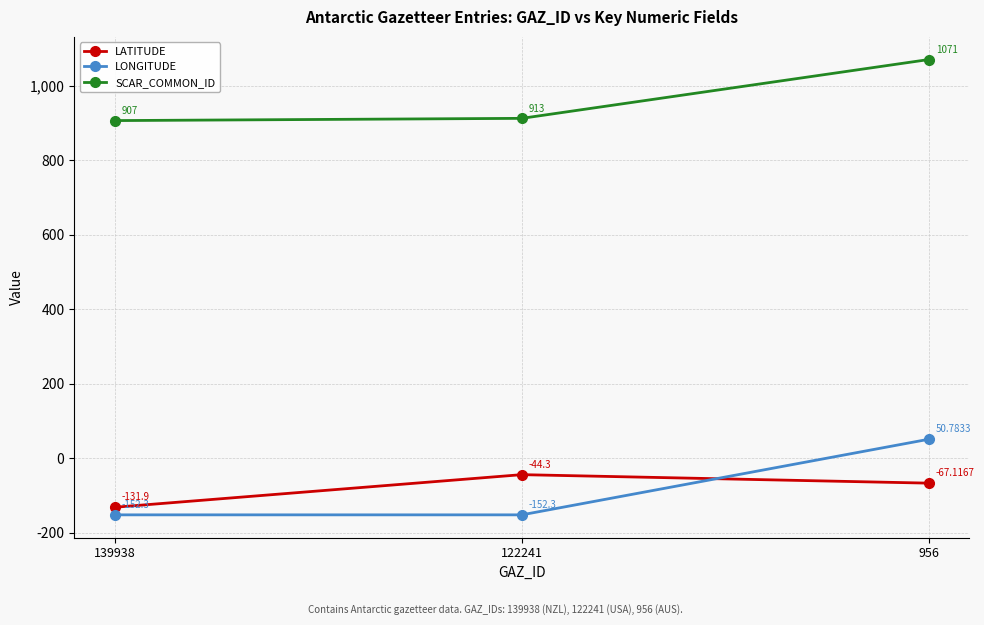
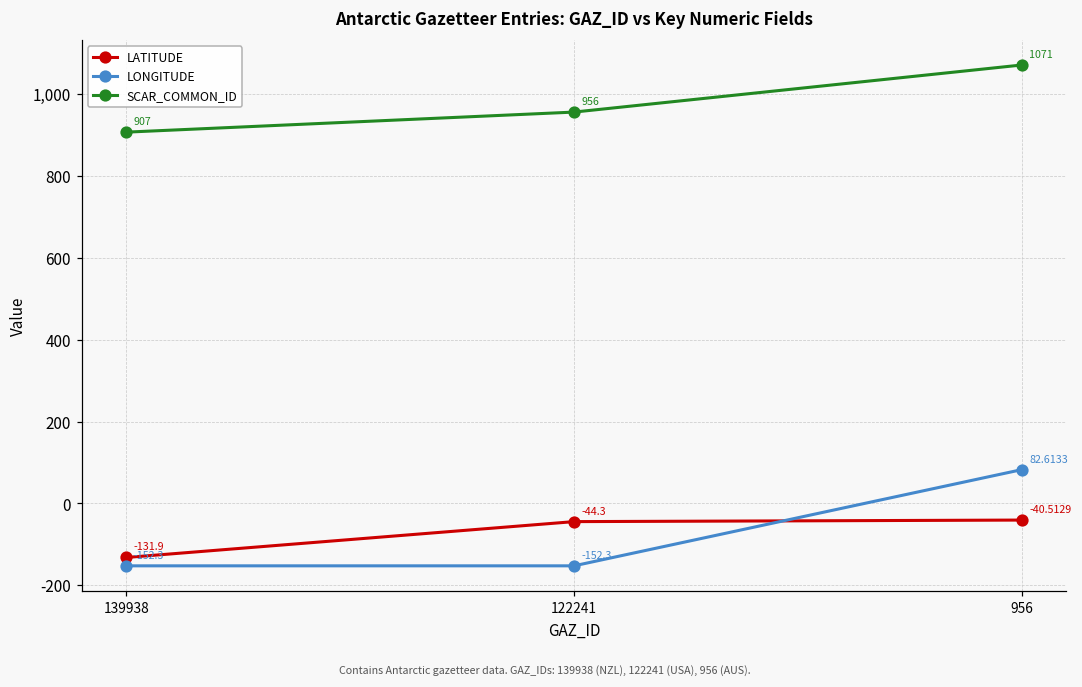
SCAR_COMMON_ID, 122241: 913 -> 956
LATITUDE, 956: -67.1167 -> -40.5129
LONGITUDE, 956: 50.7833 -> 82.6133
